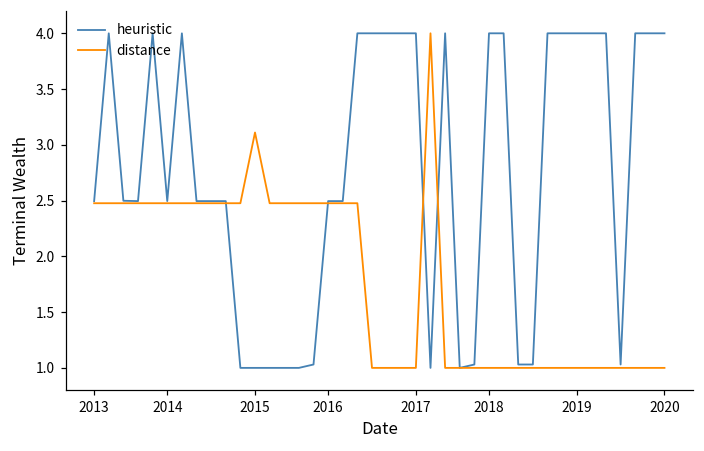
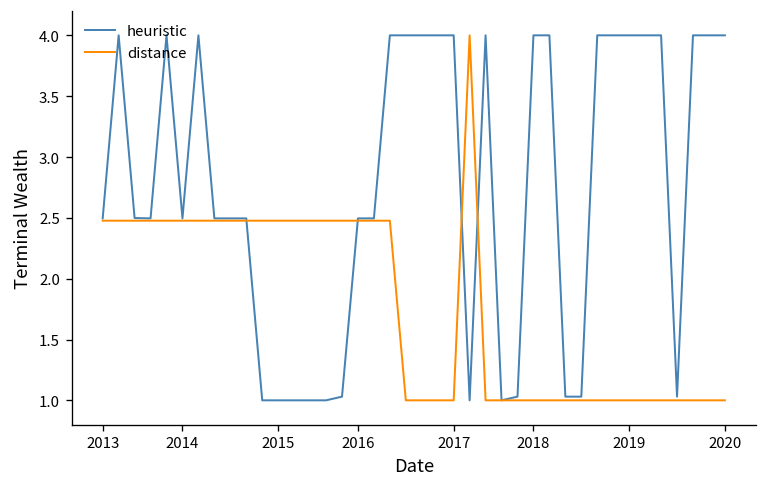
distance, 2015: 3.11 -> 2.48
